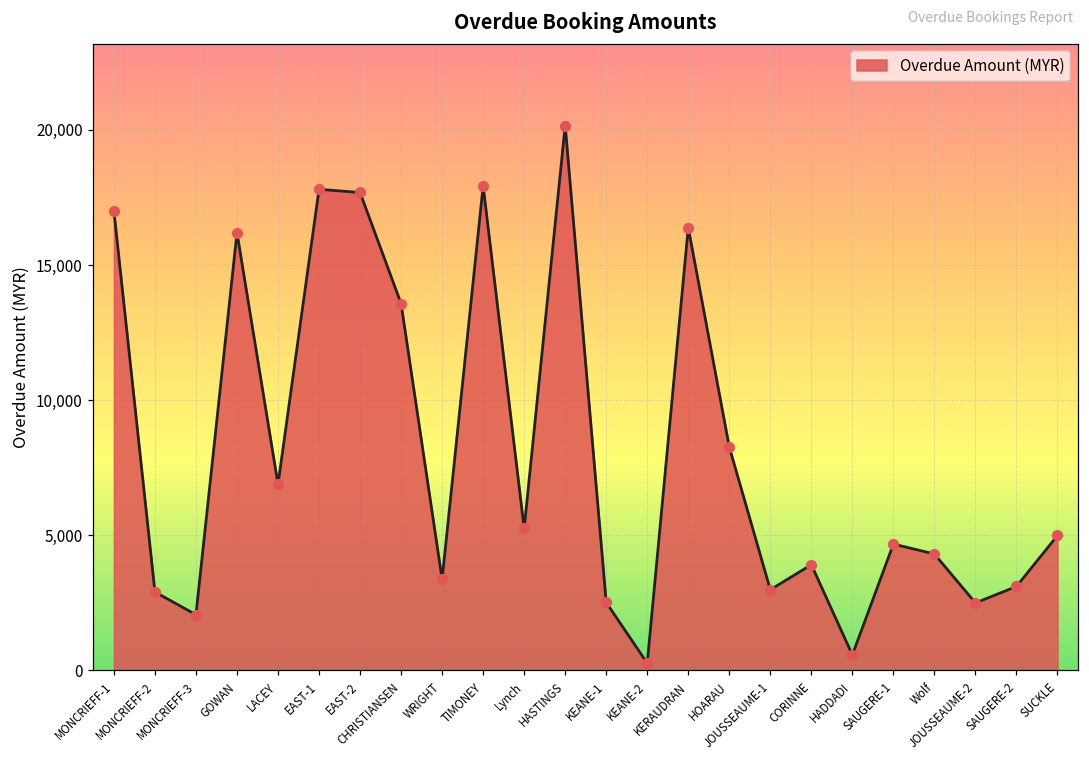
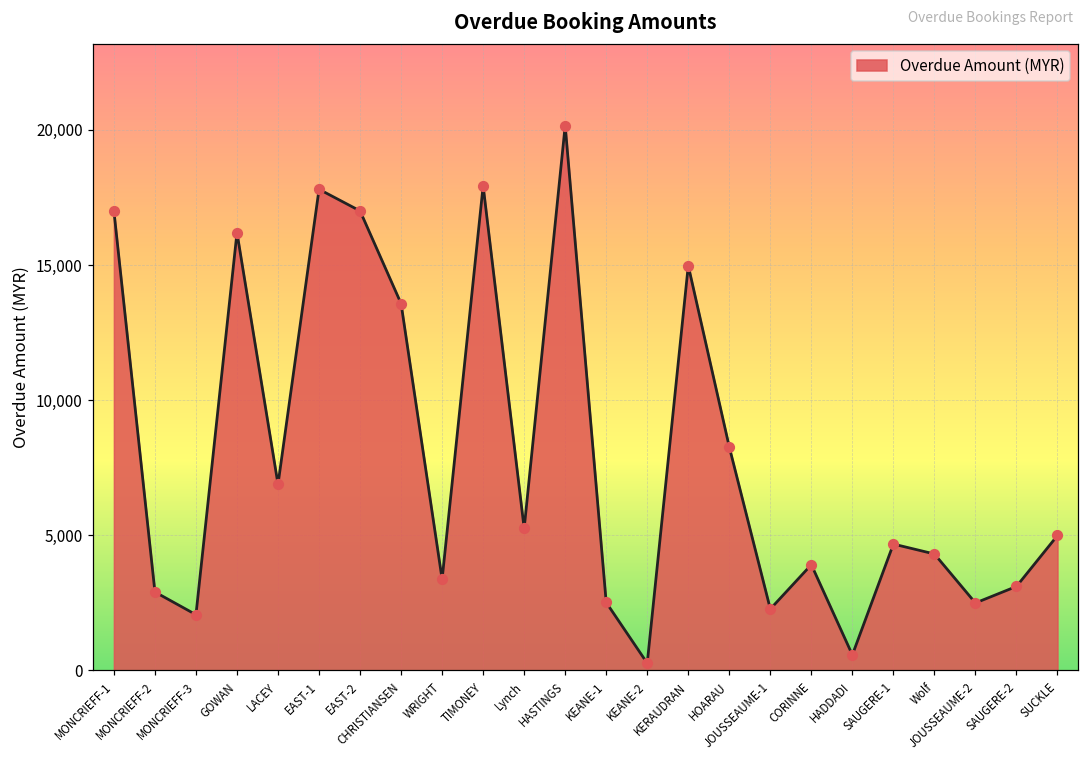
EAST-2: 17,700 -> 17,000
KERAUDRAN: 16,400 -> 15,000
JOUSSEAUME-1: 3,000 -> 2,300
